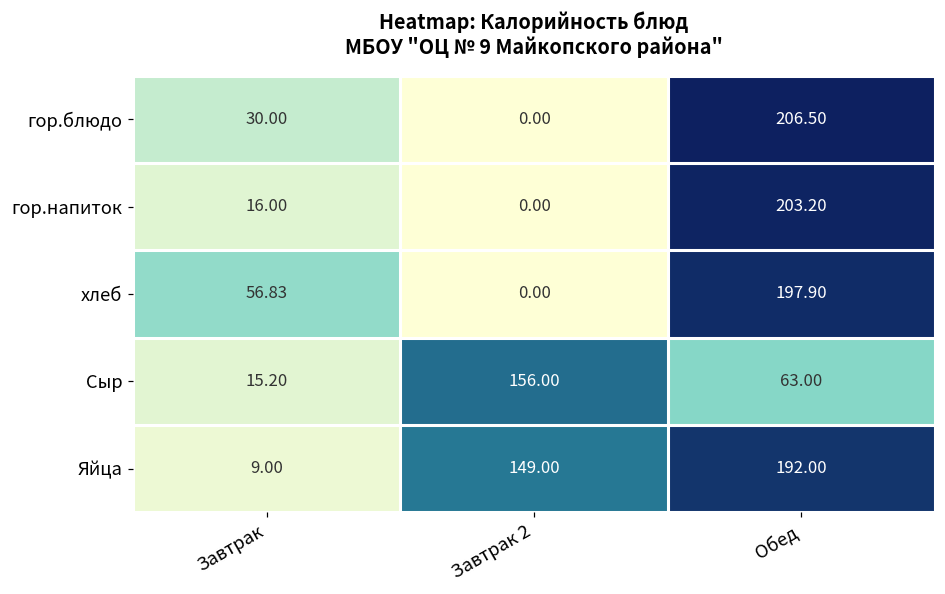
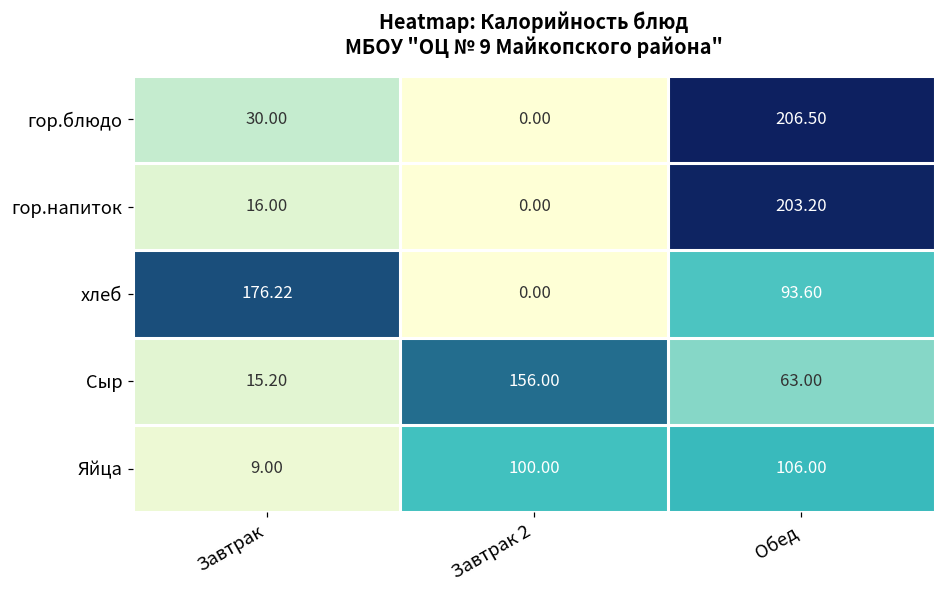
хлеб, Завтрак: 56.83 -> 176.22
хлеб, Обед: 197.90 -> 93.60
Яйца, Завтрак 2: 149.00 -> 100.00
Яйца, Обед: 192.00 -> 106.00
